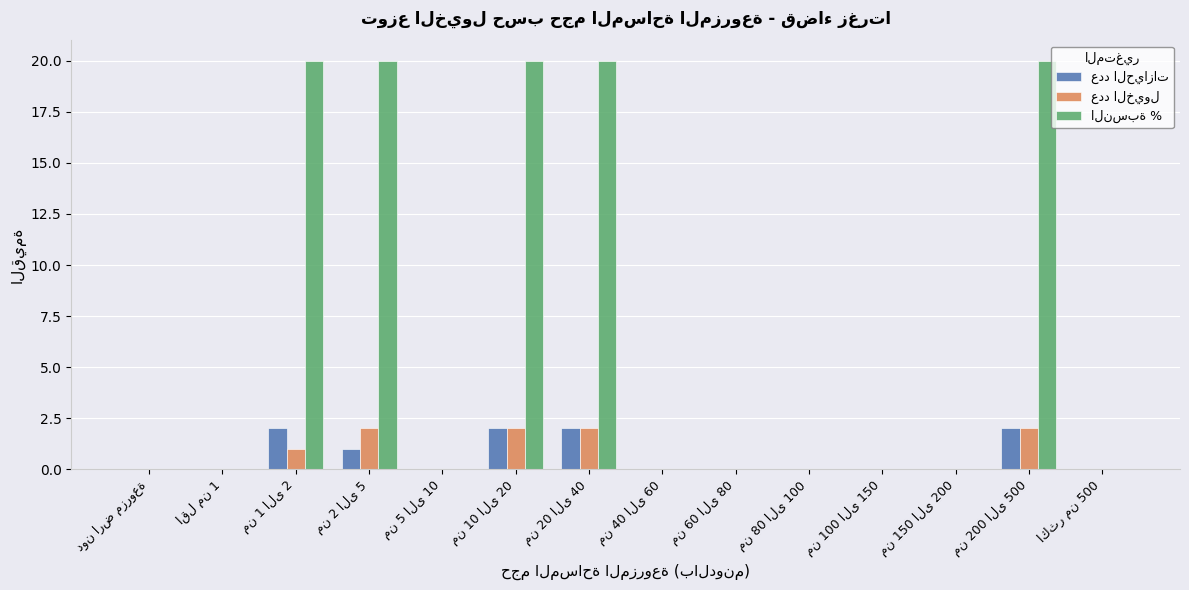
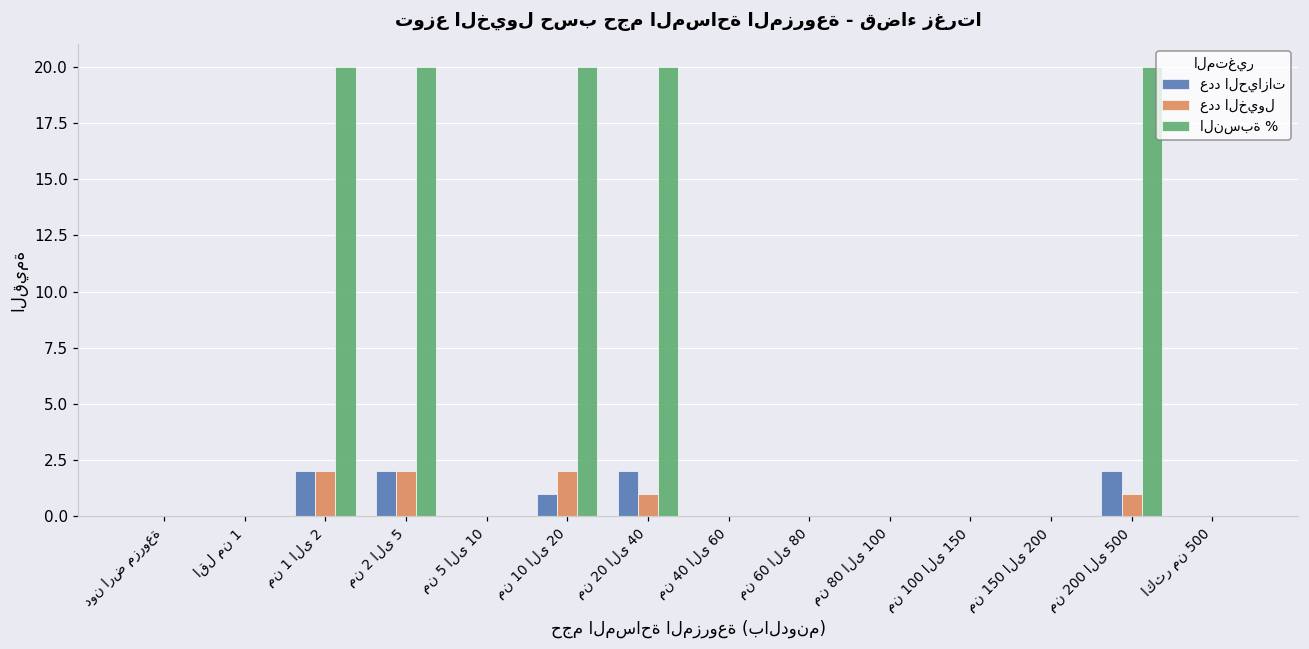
عدد الخيول, من 1 الى 2: 1 -> 2
عدد الحيازات, من 2 الى 5: 1 -> 2
عدد الحيازات, من 10 الى 20: 2 -> 1
عدد الخيول, من 20 الى 40: 2 -> 1
عدد الخيول, من 200 الى 500: 2 -> 1
